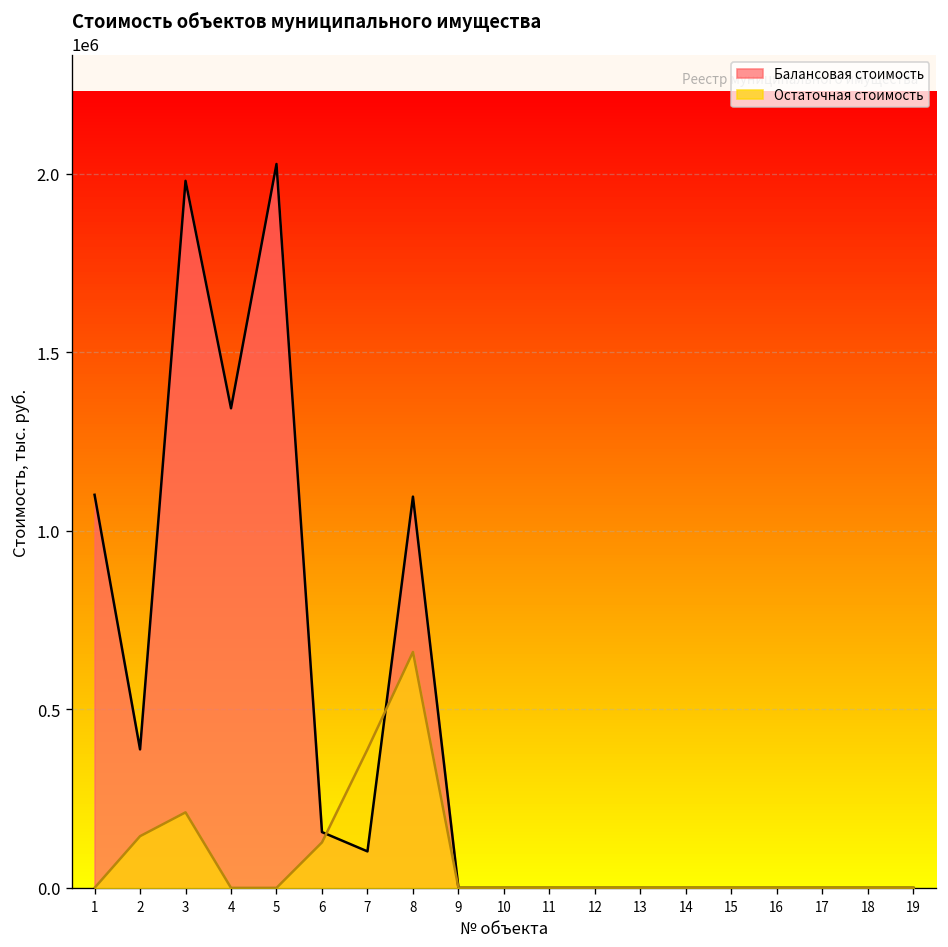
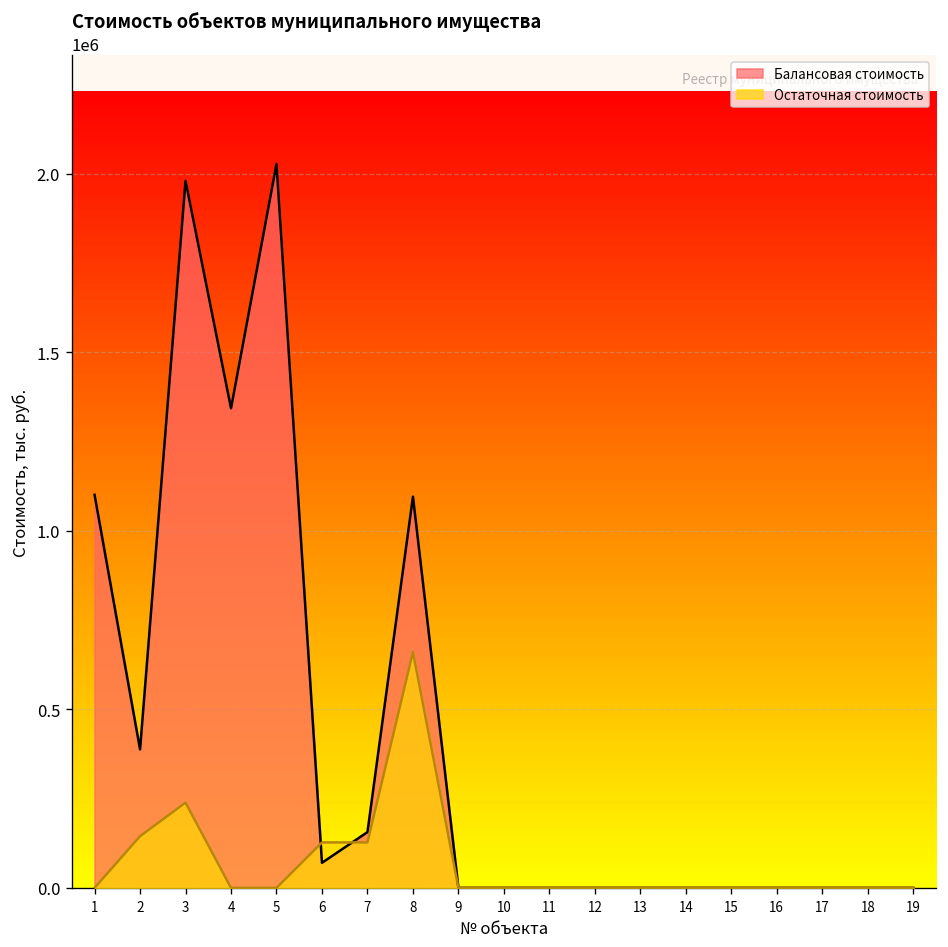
Остаточная стоимость, 3: 210000 -> 240000
Балансовая стоимость, 6: 160000 -> 70000
Балансовая стоимость, 7: 100000 -> 160000
Остаточная стоимость, 7: 390000 -> 130000
